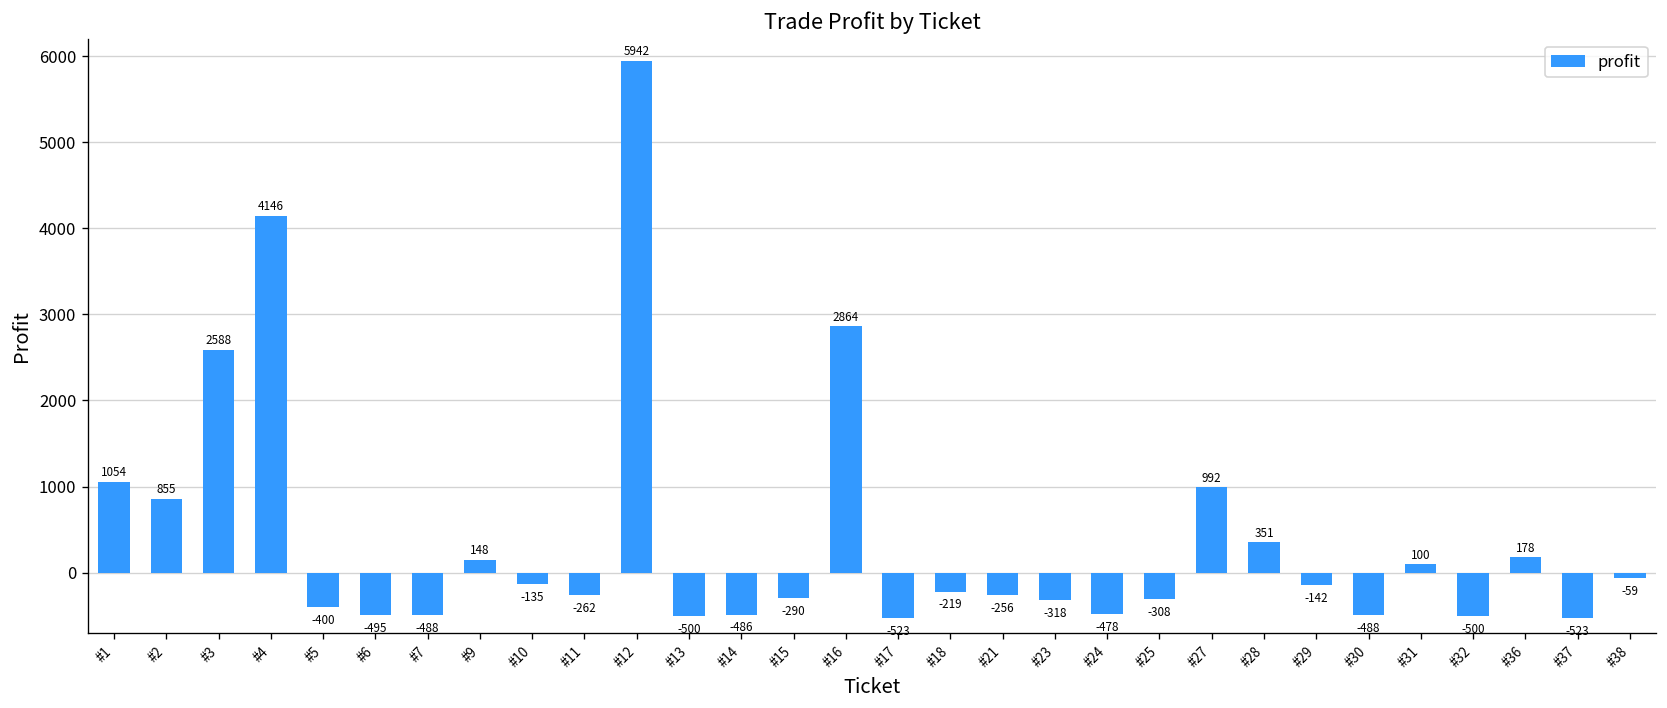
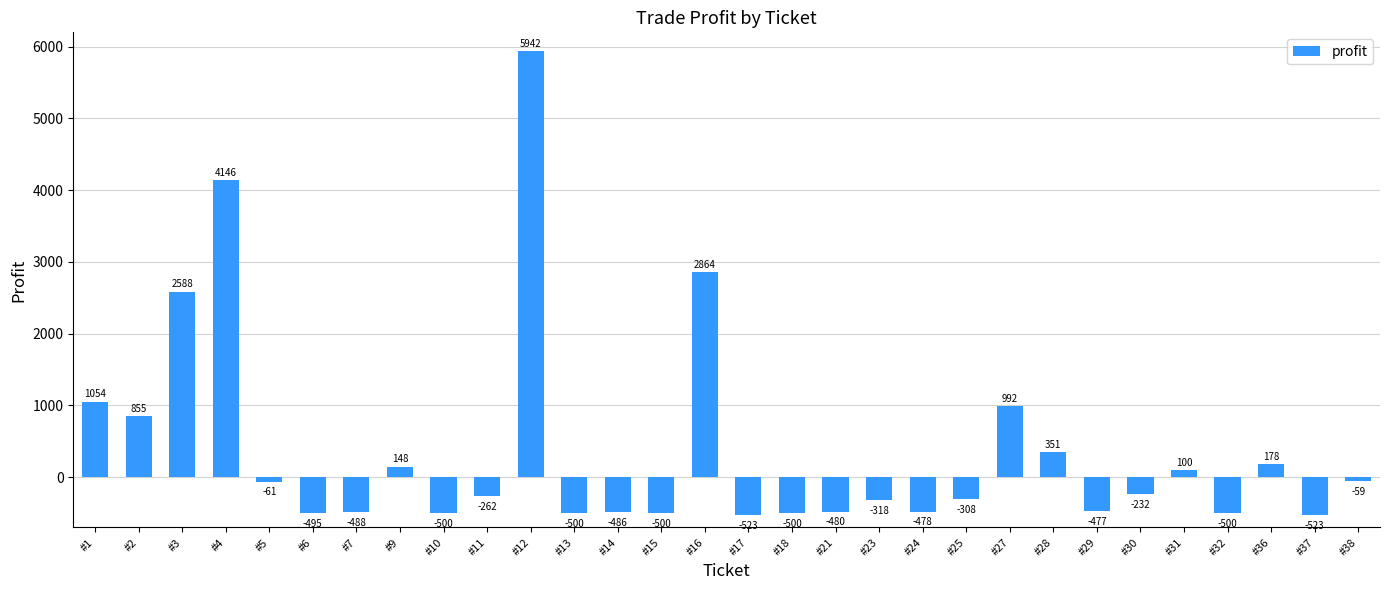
#5: -400 -> -61
#10: -135 -> -500
#15: -290 -> -500
#18: -219 -> -500
#21: -256 -> -480
#29: -142 -> -477
#30: -488 -> -232
